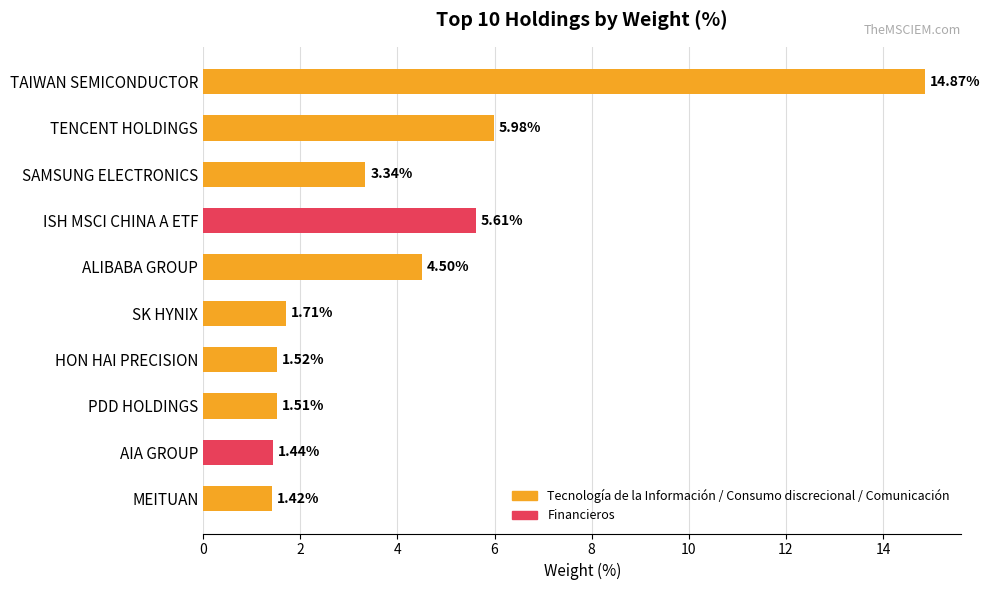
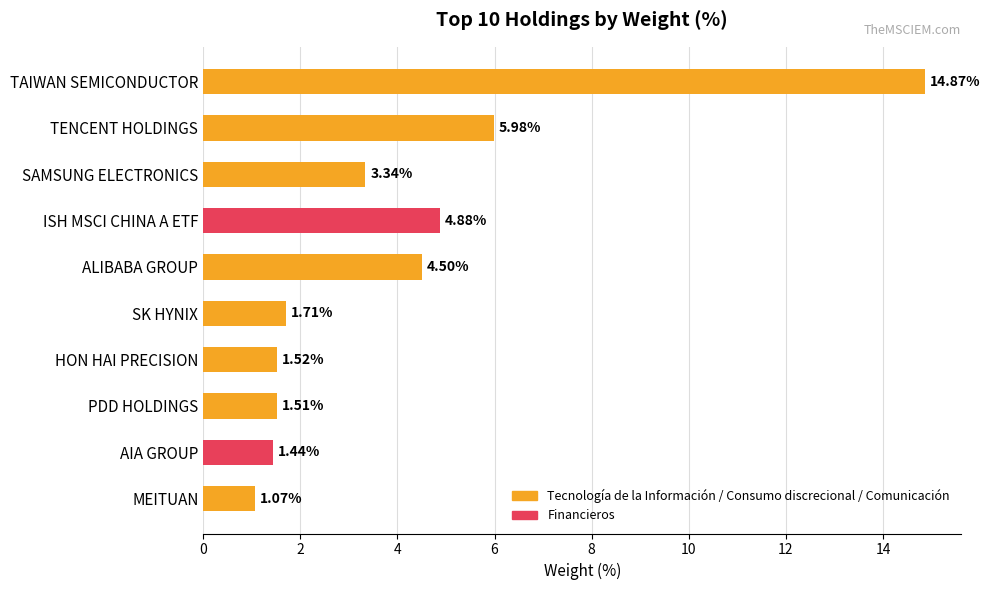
ISH MSCI CHINA A ETF: 5.61% -> 4.88%
MEITUAN: 1.42% -> 1.07%
